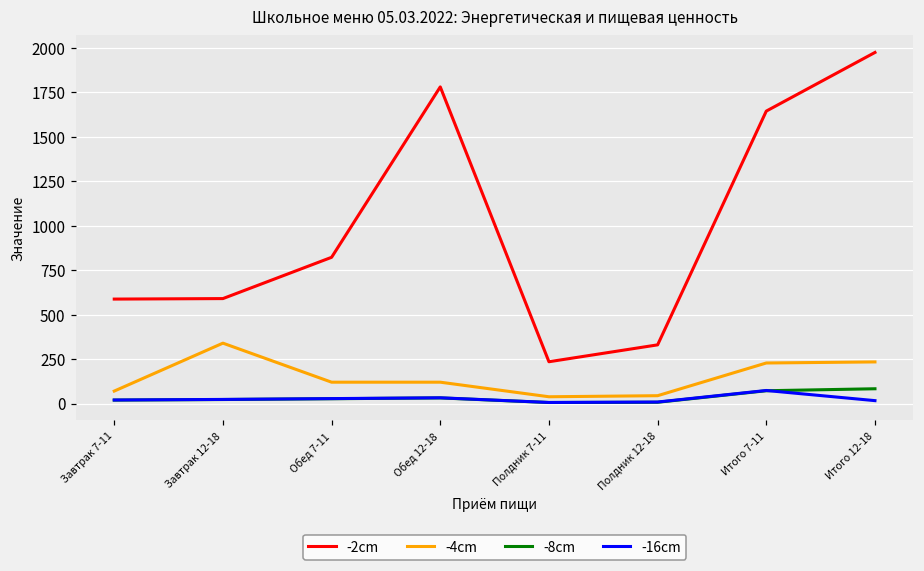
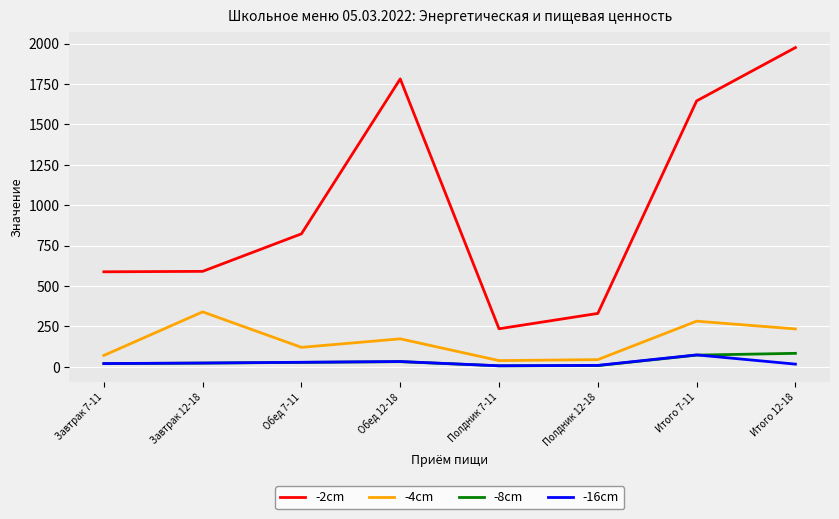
-4cm, Обед 12-18: 120 -> 170
-4cm, Итого 7-11: 230 -> 280
